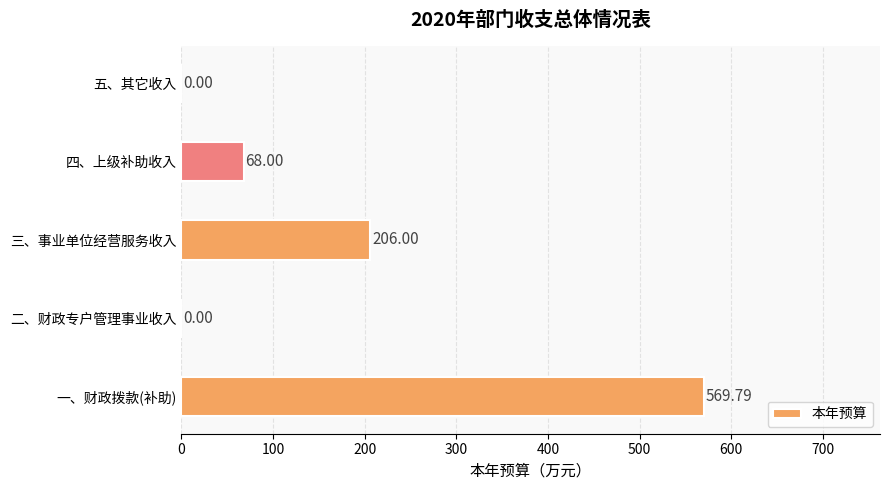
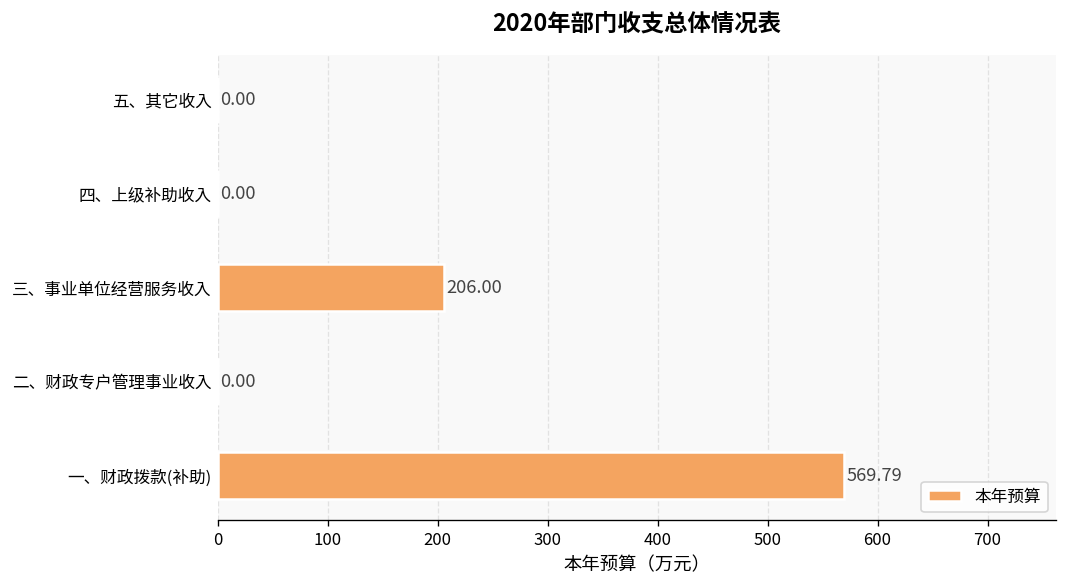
四、上级补助收入: 68.00 -> 0.00
